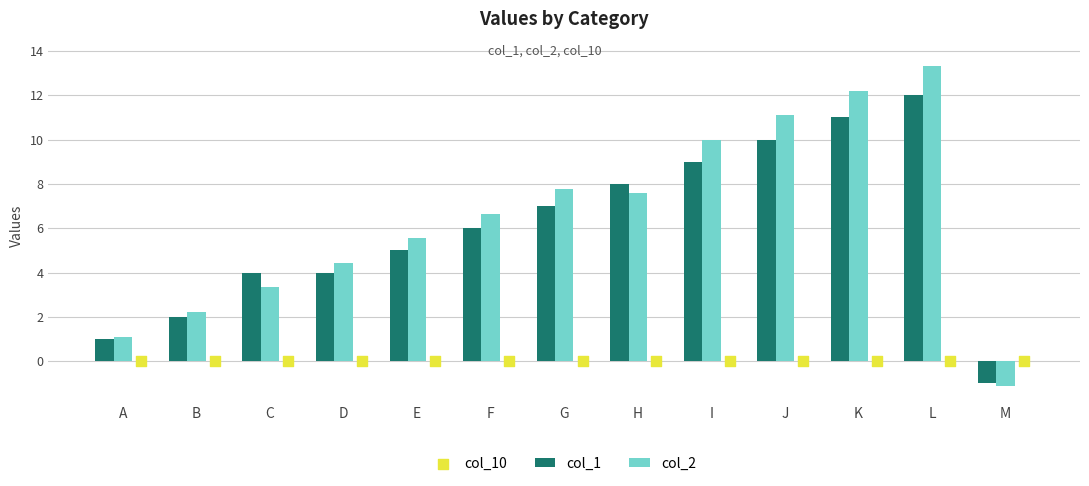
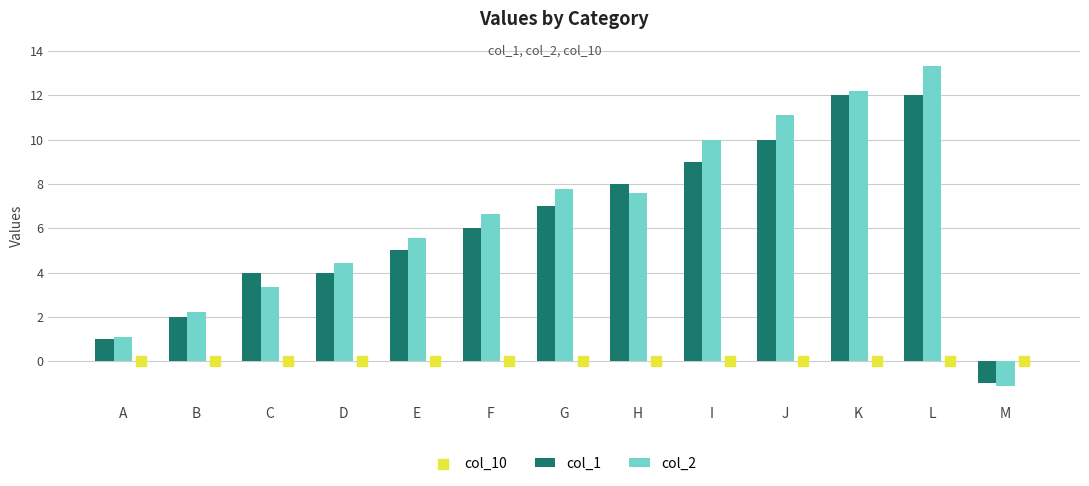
col_1, K: 11 -> 12
